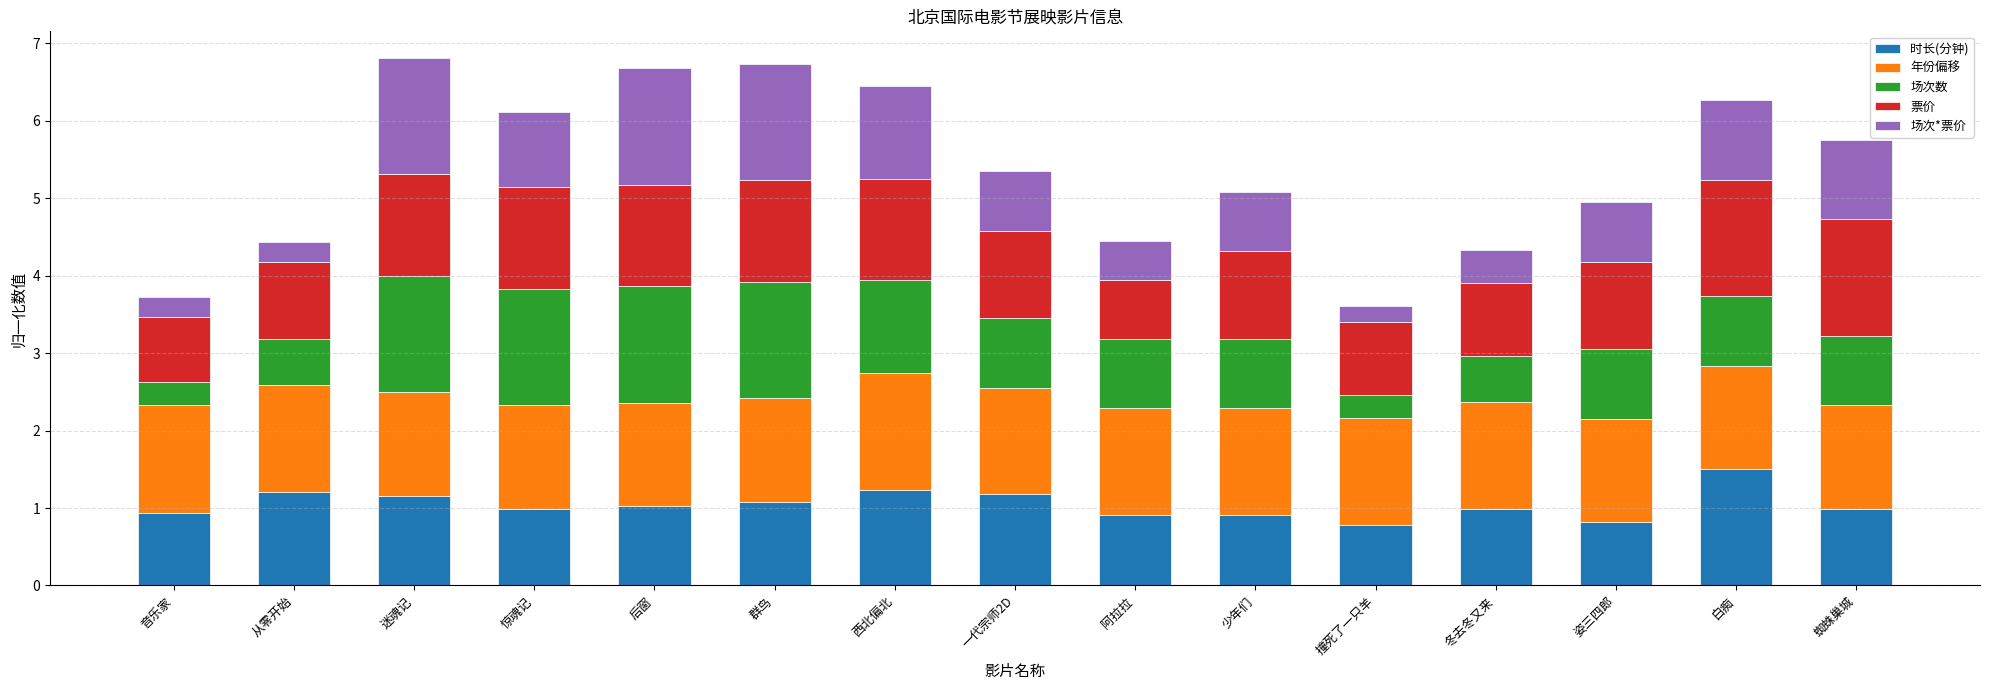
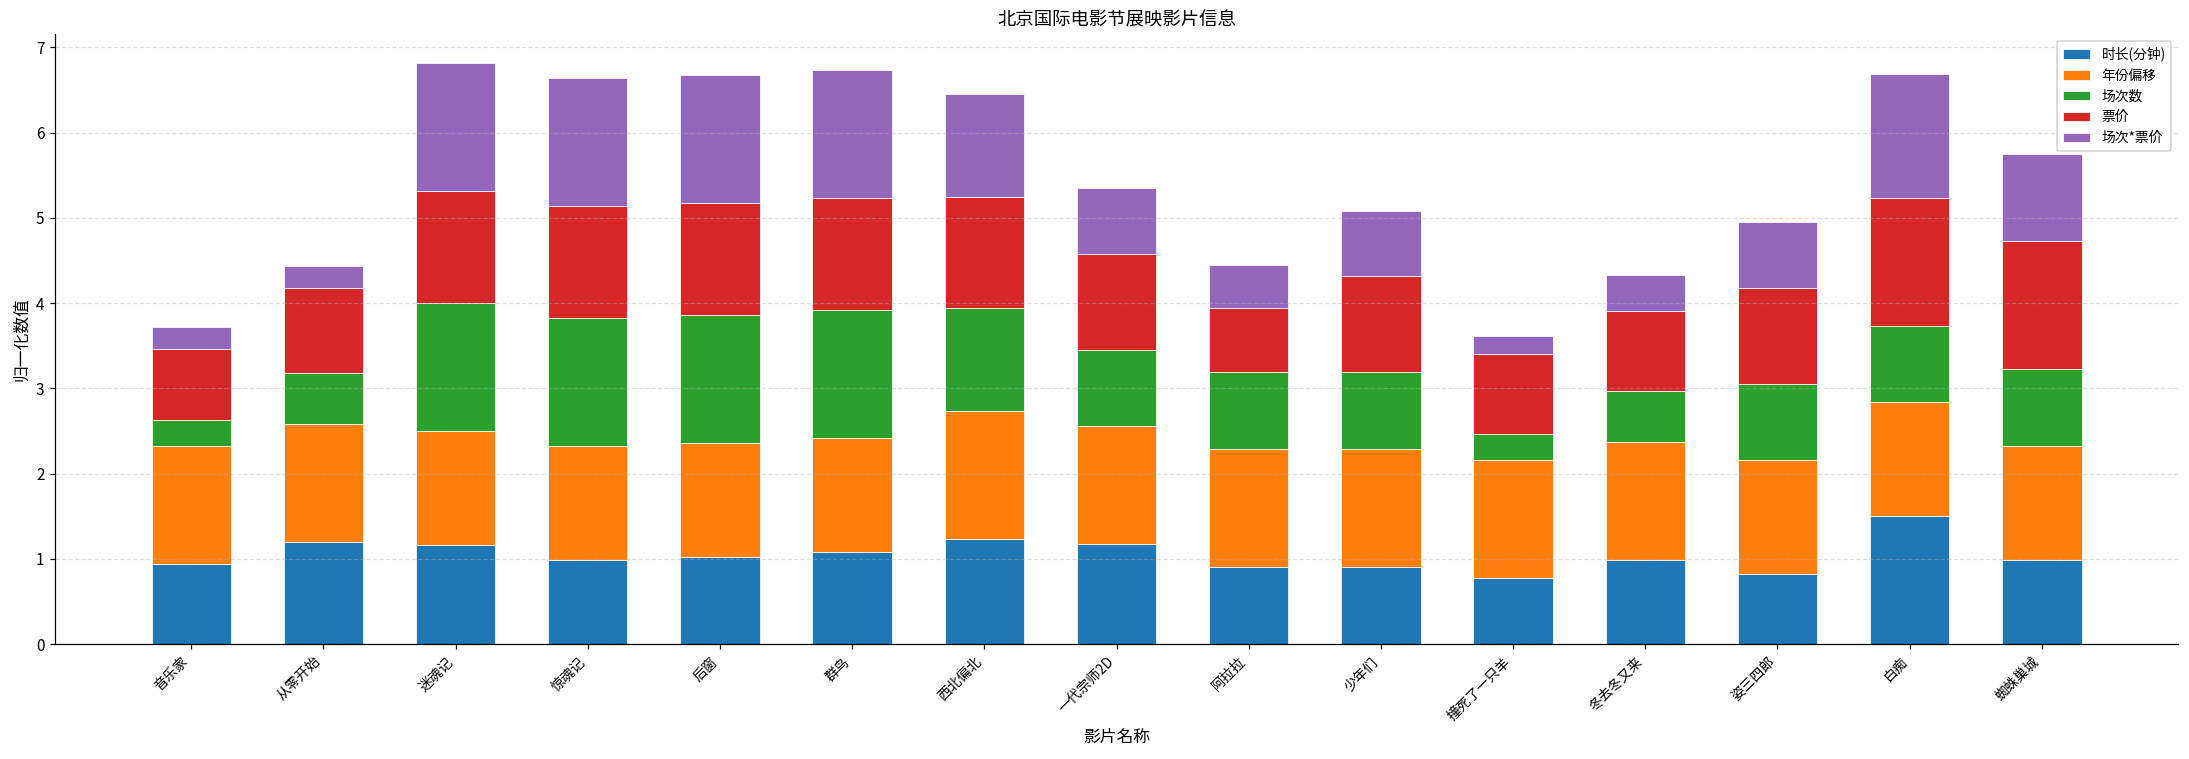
场次*票价, 惊魂记: 1.0 -> 1.5
场次*票价, 白痴: 1.0 -> 1.5
